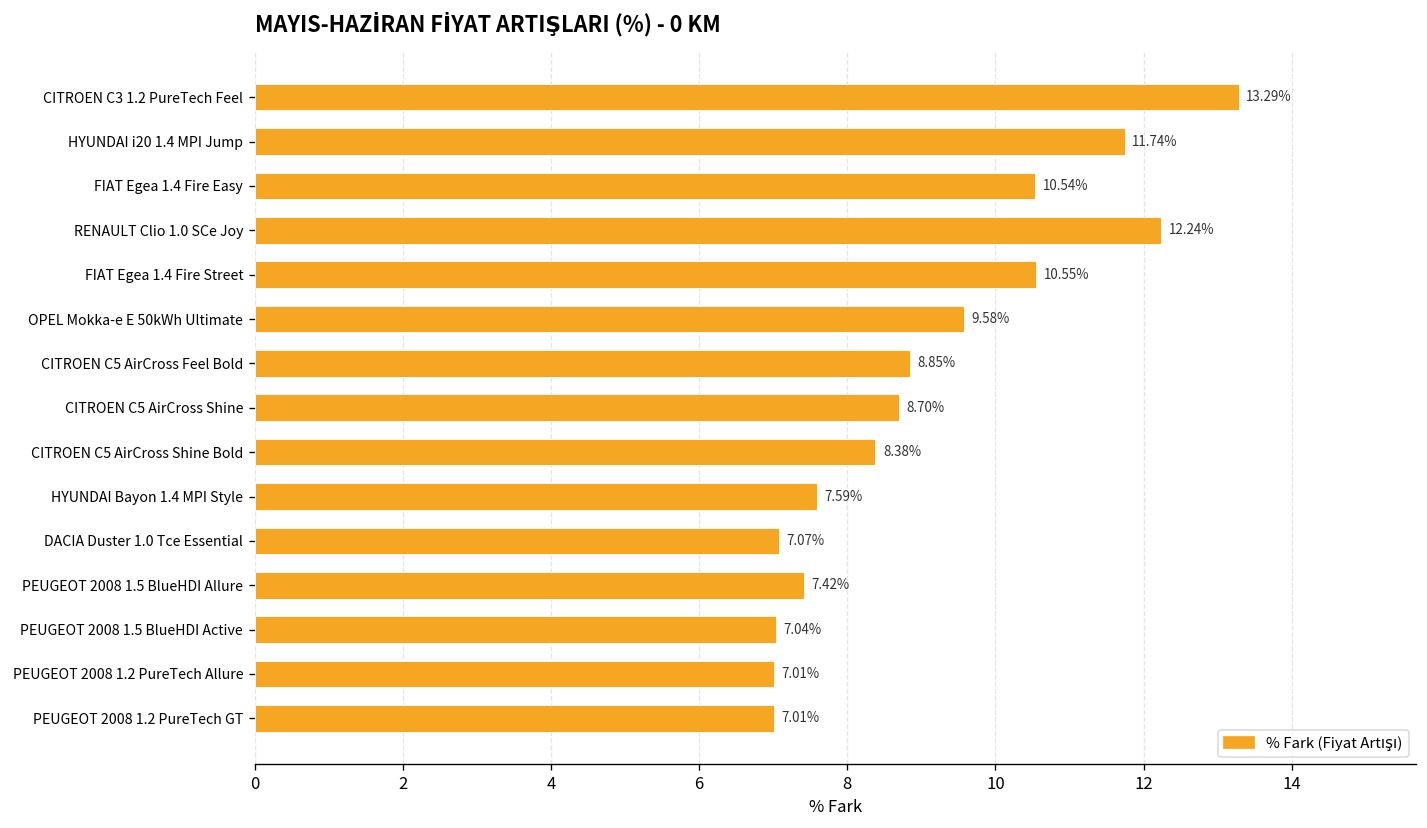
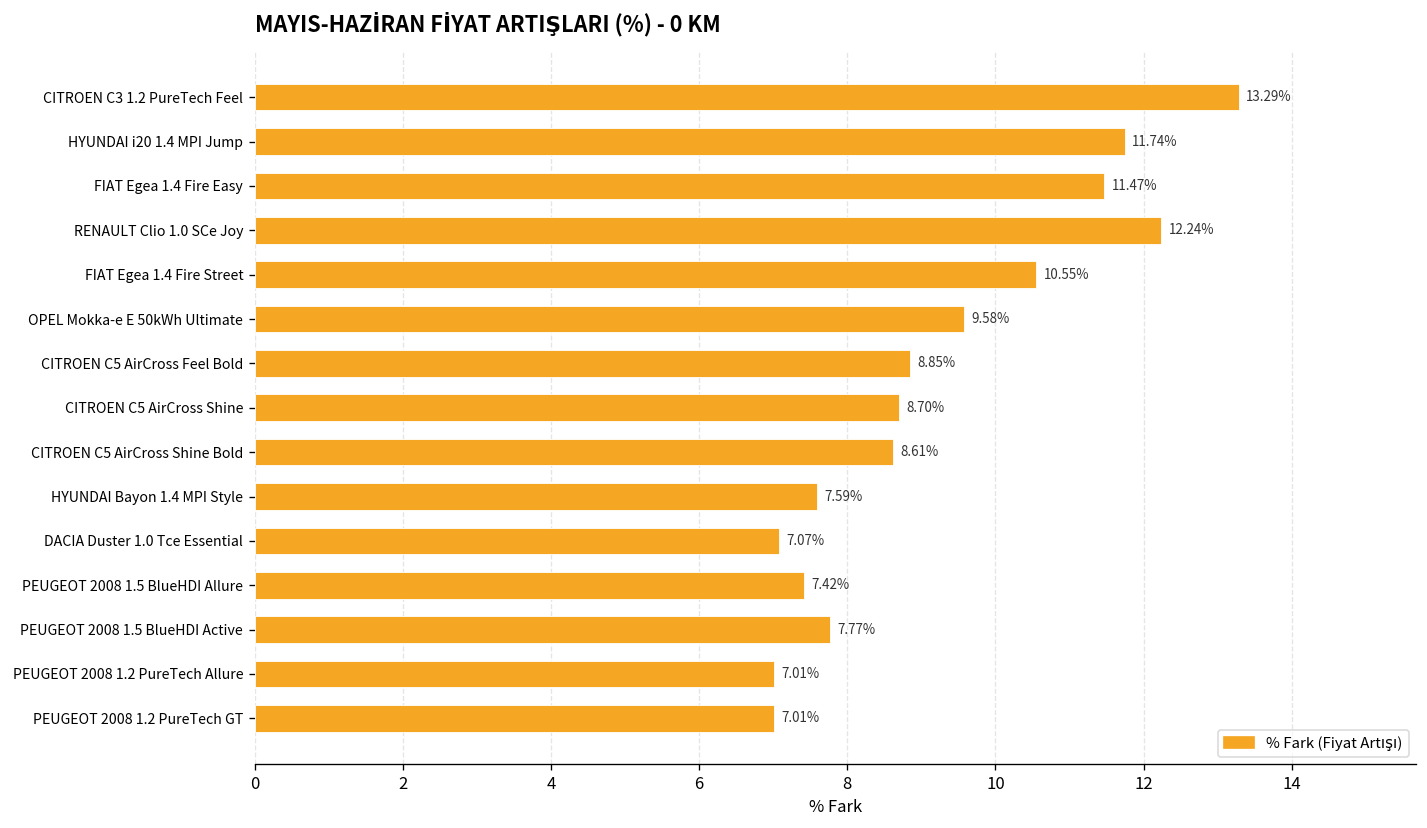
FIAT Egea 1.4 Fire Easy: 10.54% -> 11.47%
CITROEN C5 AirCross Shine Bold: 8.38% -> 8.61%
PEUGEOT 2008 1.5 BlueHDI Active: 7.04% -> 7.77%
